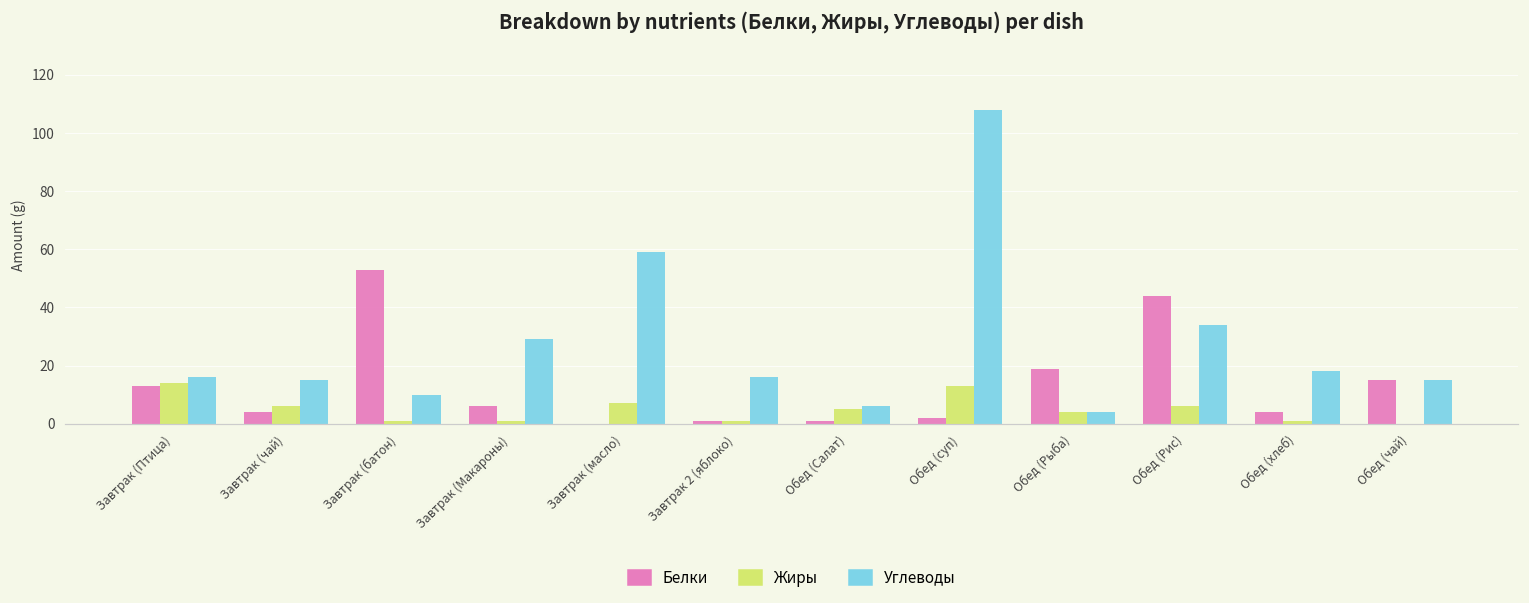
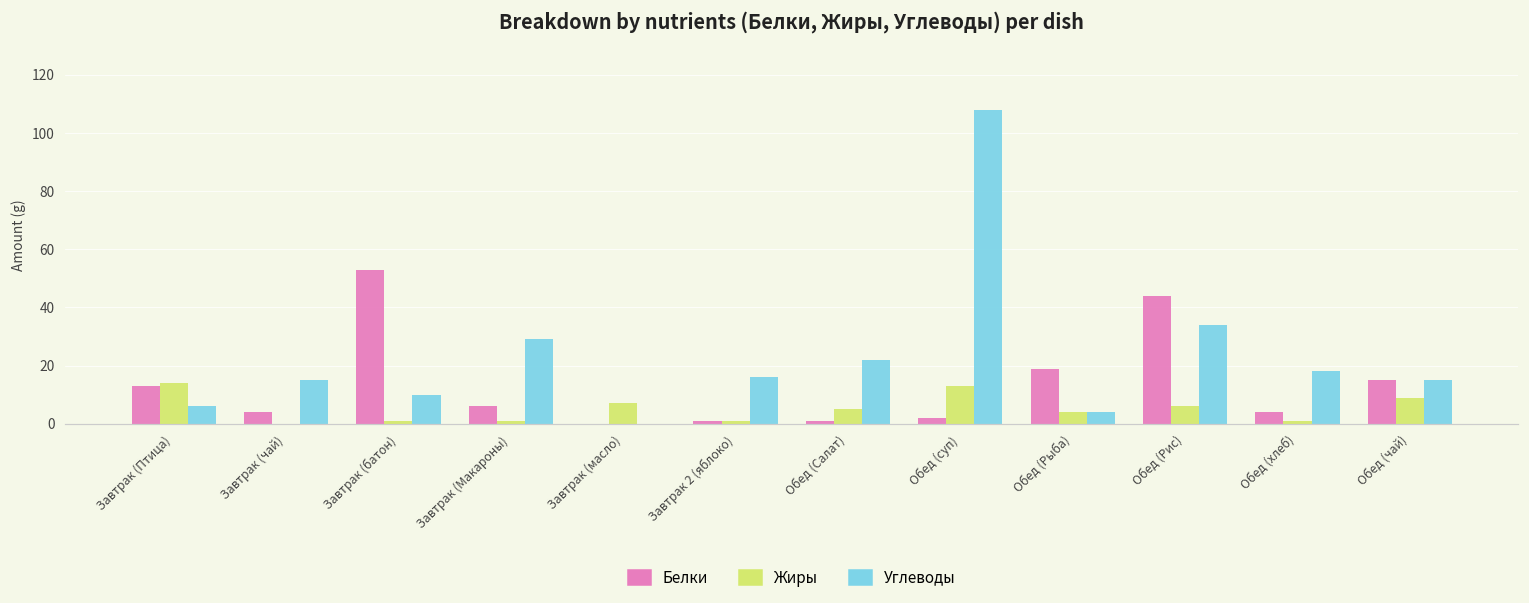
Углеводы, Завтрак (Птица): 16 -> 6
Жиры, Завтрак (чай): 6 -> 0
Углеводы, Завтрак (масло): 59 -> 0
Углеводы, Обед (Салат): 6 -> 22
Жиры, Обед (чай): 0 -> 9
